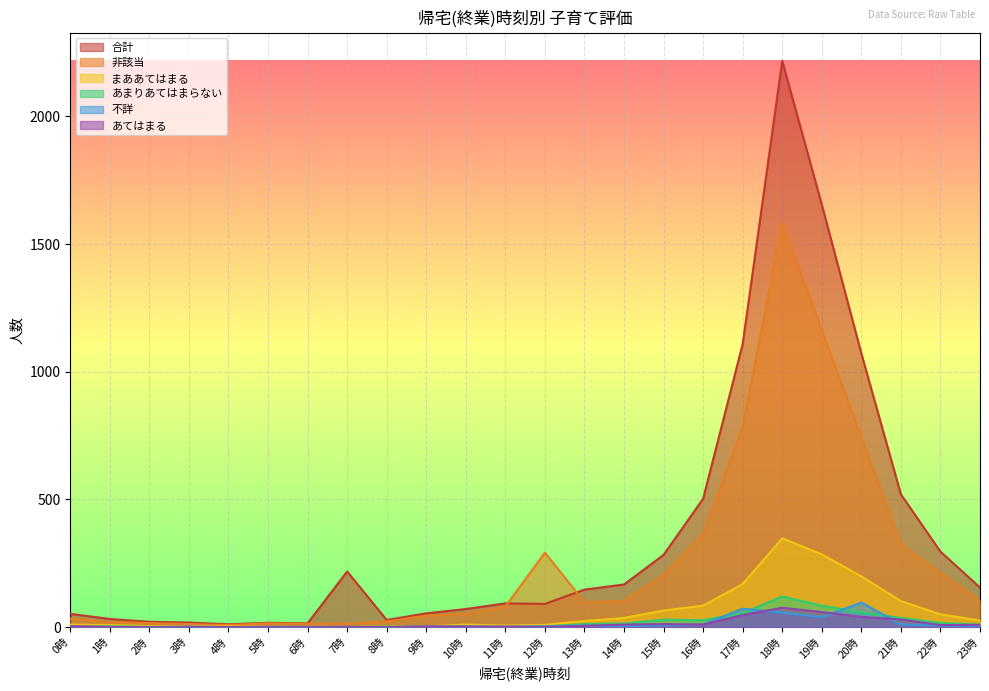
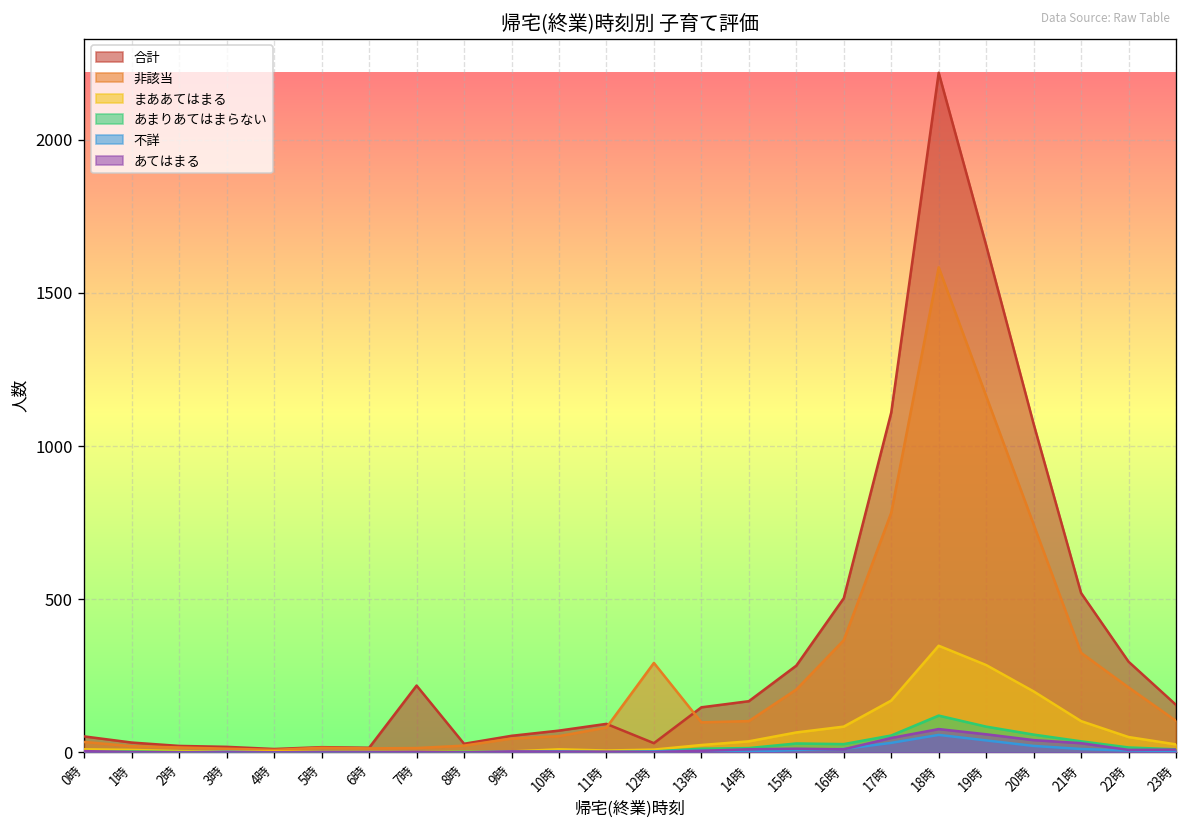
合計, 12時: 90 -> 30
不詳, 17時: 70 -> 30
不詳, 20時: 100 -> 20
